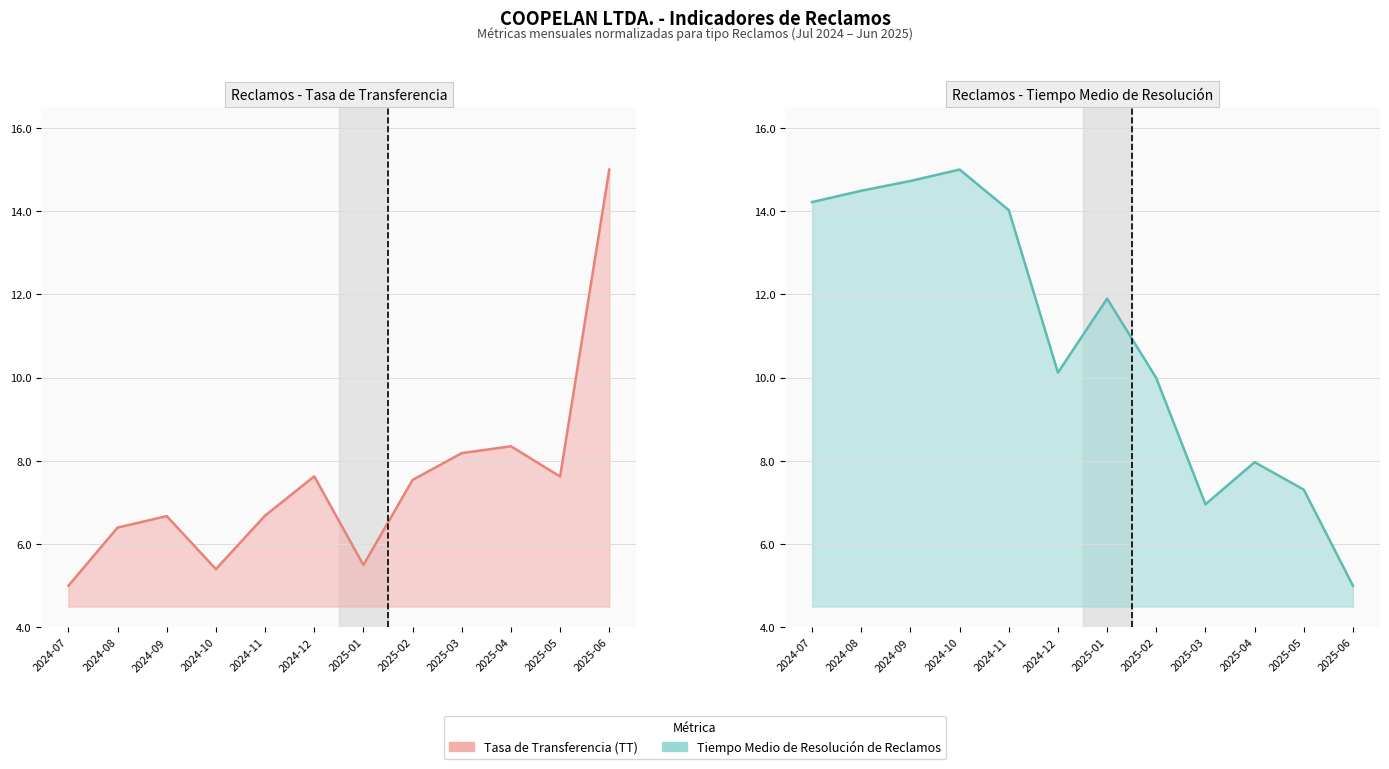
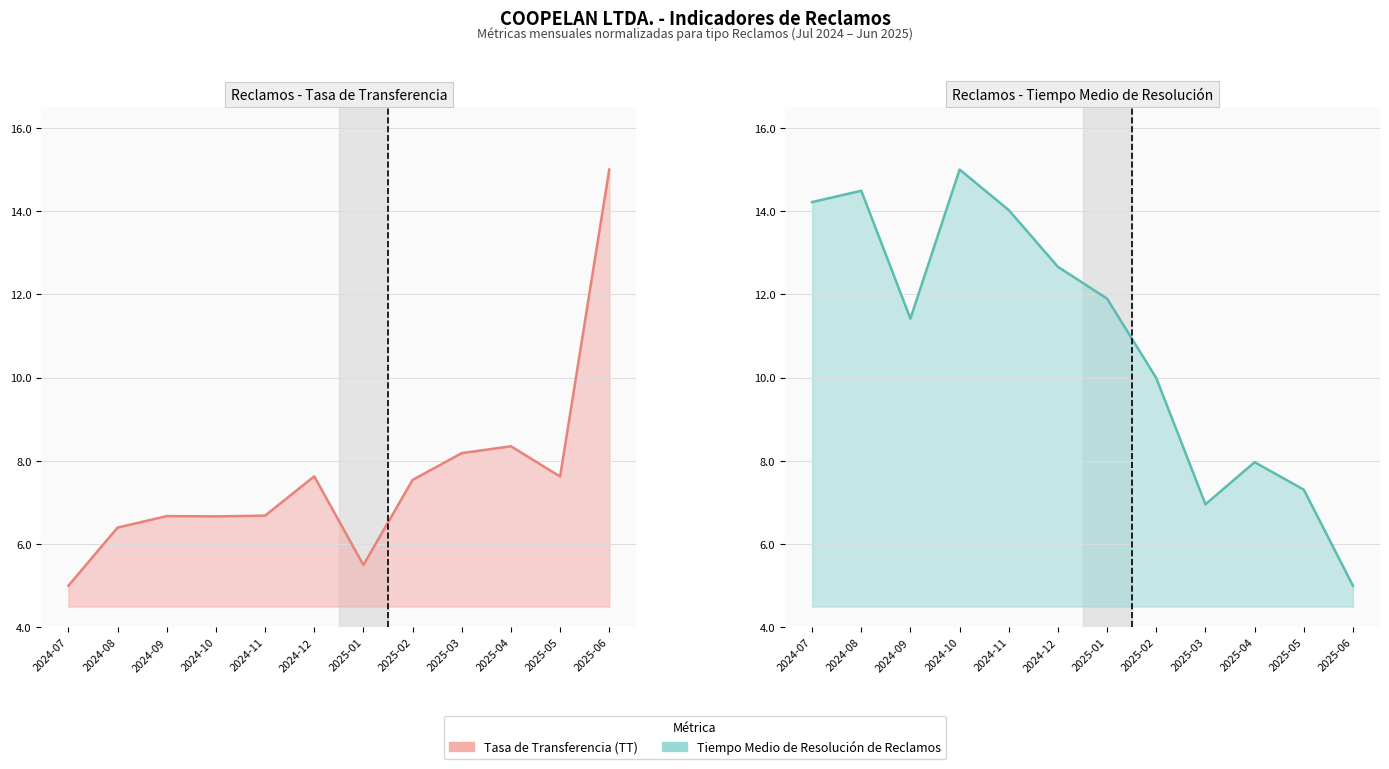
Reclamos - Tasa de Transferencia, 2024-10: 5.4 -> 6.7
Reclamos - Tiempo Medio de Resolución, 2024-09: 14.7 -> 11.4
Reclamos - Tiempo Medio de Resolución, 2024-12: 10.1 -> 12.7
